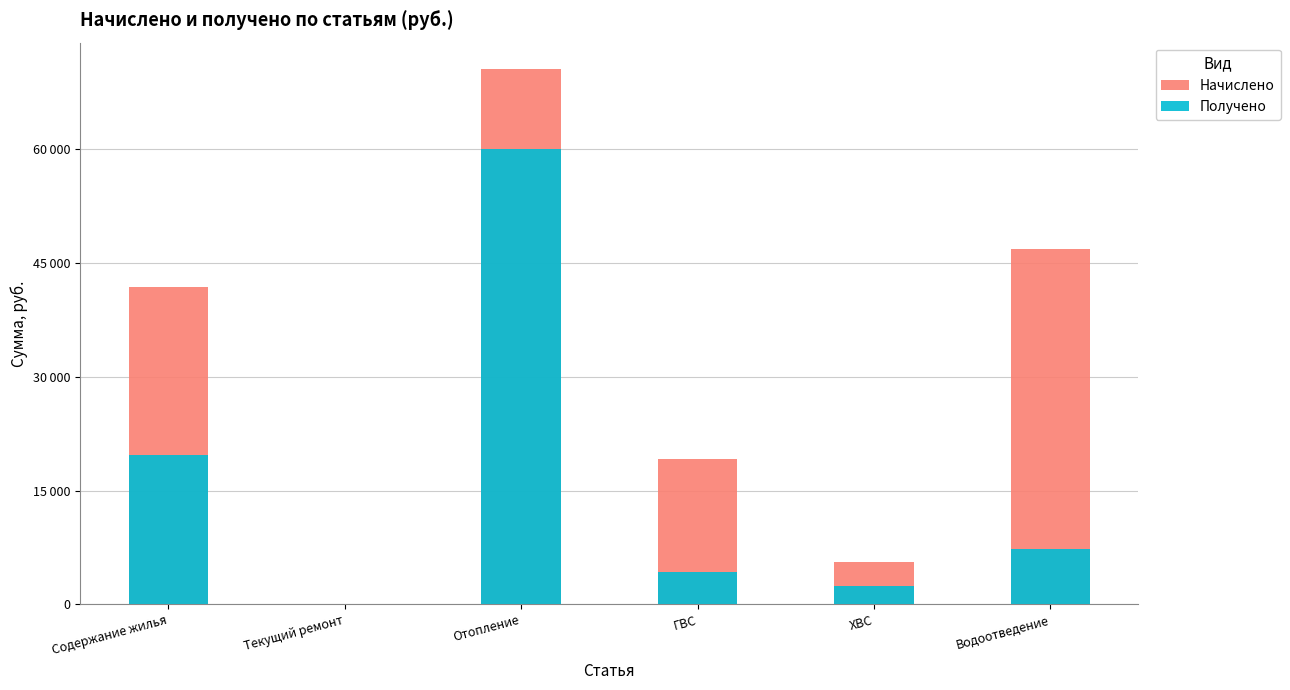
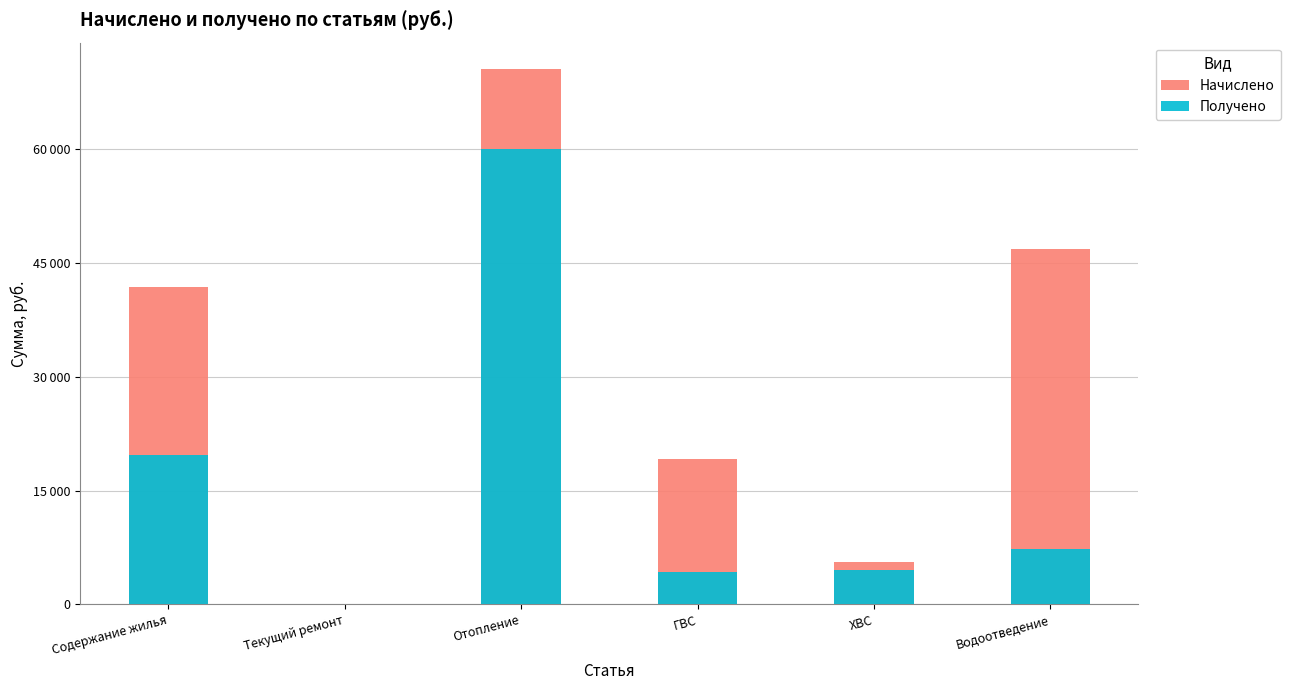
Получено, ХВС: 2000 -> 5000
